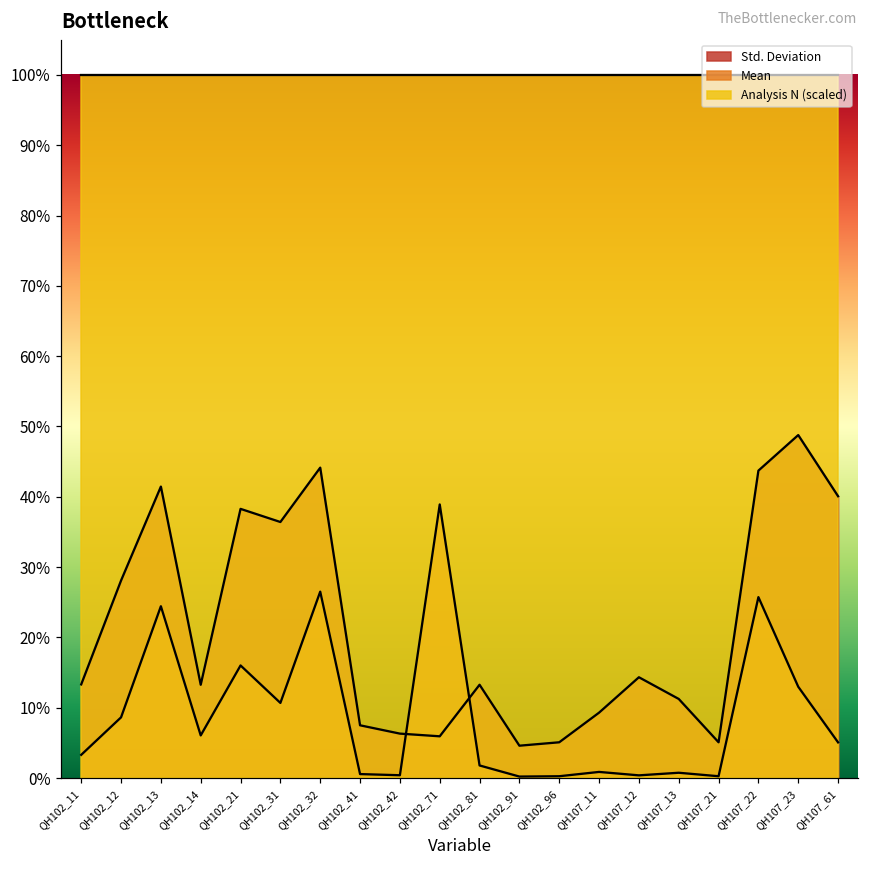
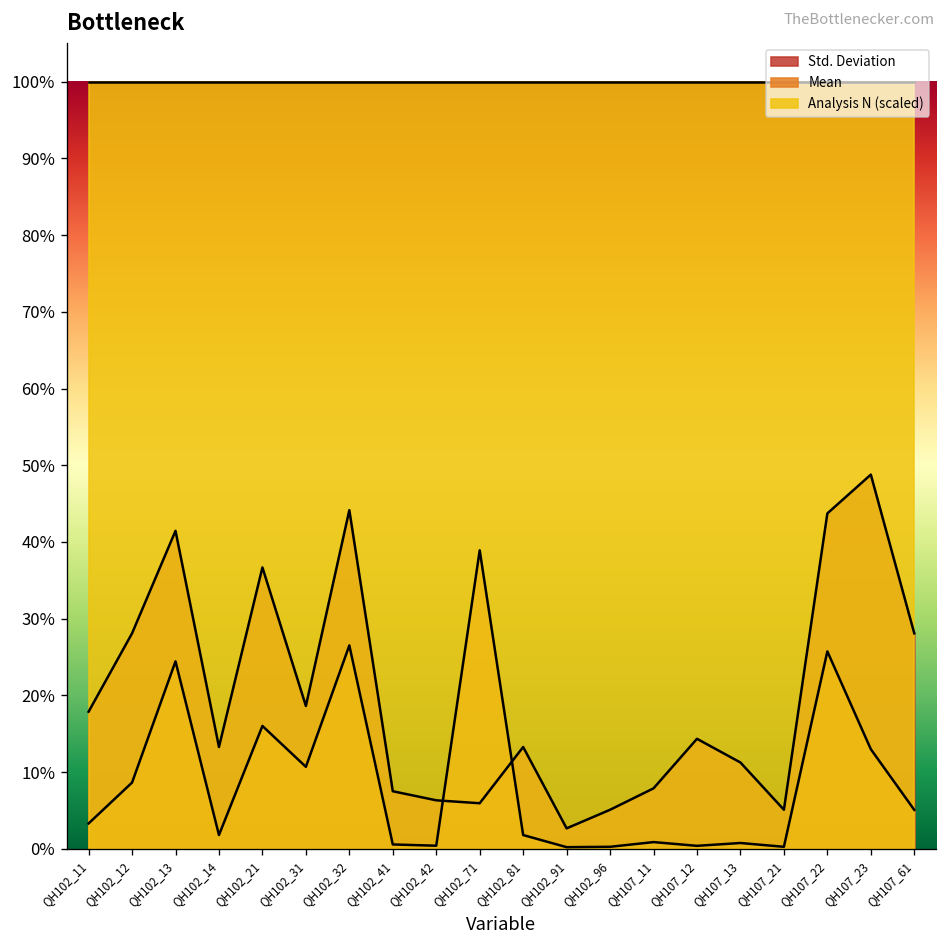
Std. Deviation, QH102_11: 13% -> 18%
Mean, QH102_14: 6% -> 2%
Std. Deviation, QH102_21: 38% -> 37%
Std. Deviation, QH102_31: 36% -> 19%
Std. Deviation, QH102_91: 5% -> 3%
Std. Deviation, QH107_11: 9% -> 8%
Std. Deviation, QH107_61: 40% -> 28%
